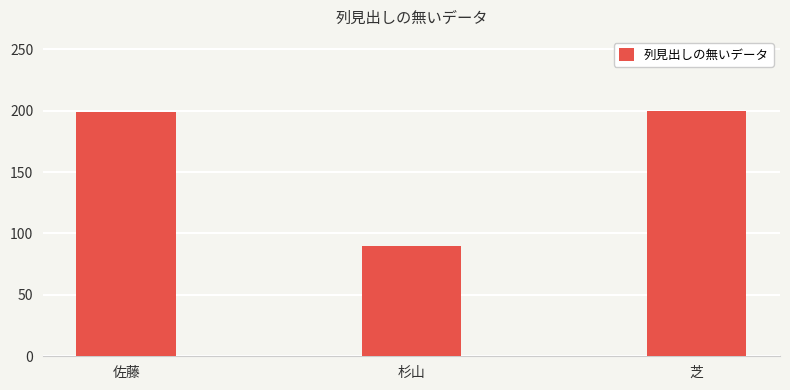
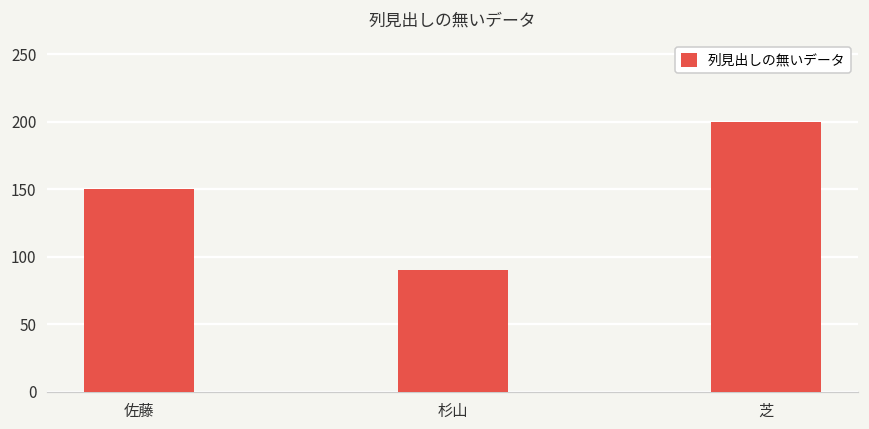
佐藤: 199 -> 150
